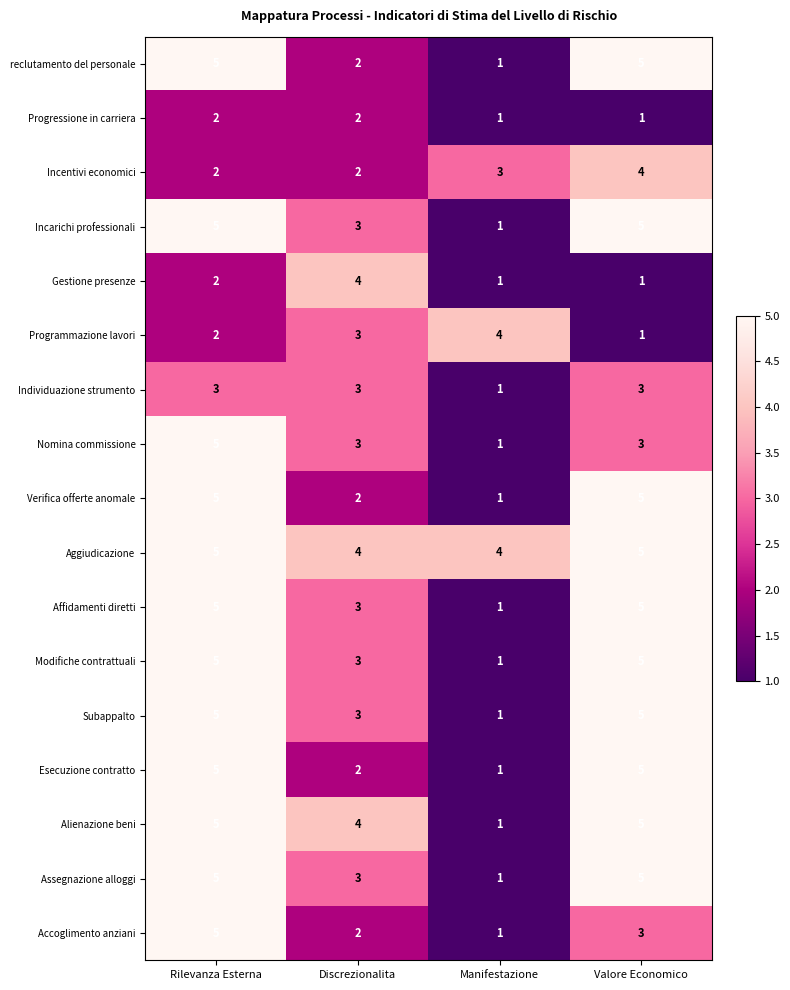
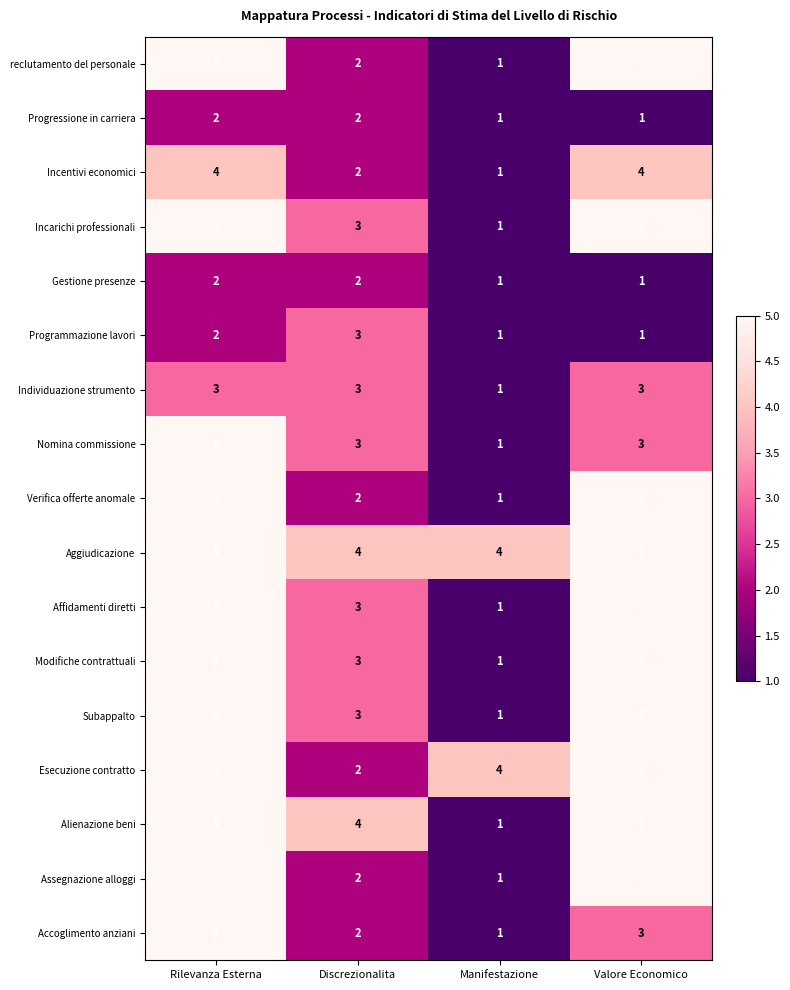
Incentivi economici, Rilevanza Esterna: 2 -> 4
Incentivi economici, Manifestazione: 3 -> 1
Gestione presenze, Discrezionalita: 4 -> 2
Programmazione lavori, Manifestazione: 4 -> 1
Esecuzione contratto, Manifestazione: 1 -> 4
Assegnazione alloggi, Discrezionalita: 3 -> 2
